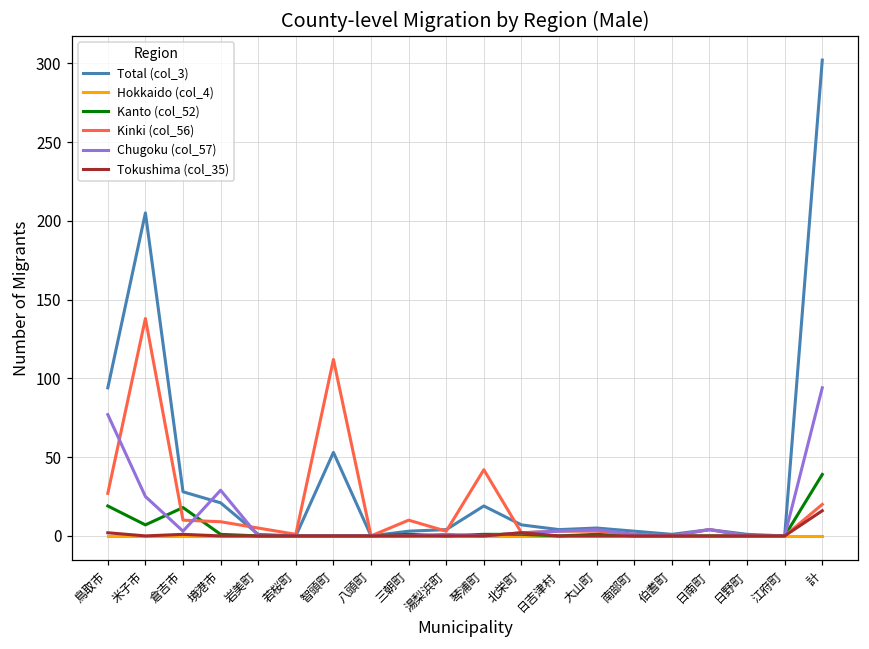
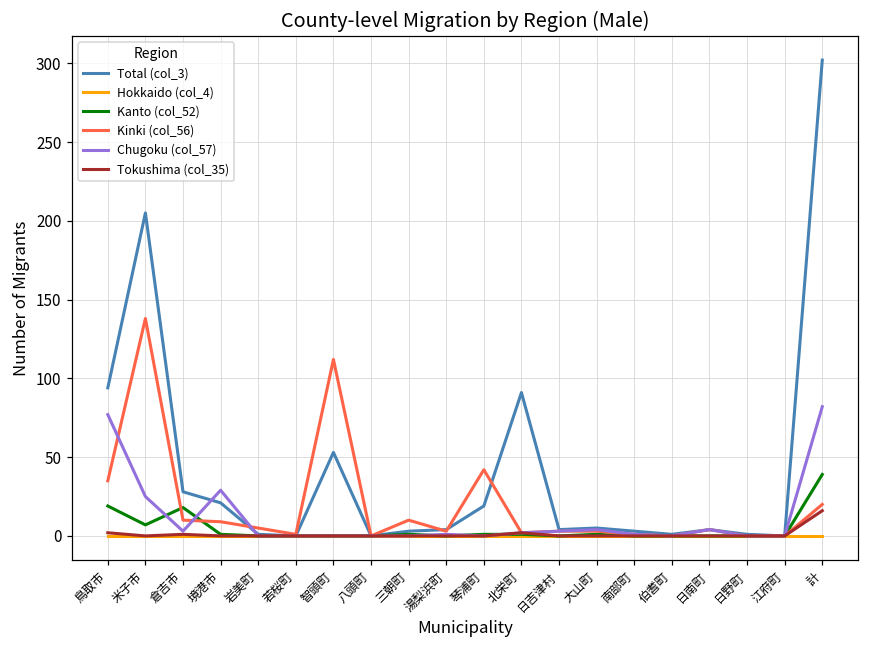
Kinki (col_56), 鳥取市: 27 -> 35
Total (col_3), 北栄町: 7 -> 91
Chugoku (col_57), 計: 94 -> 82
